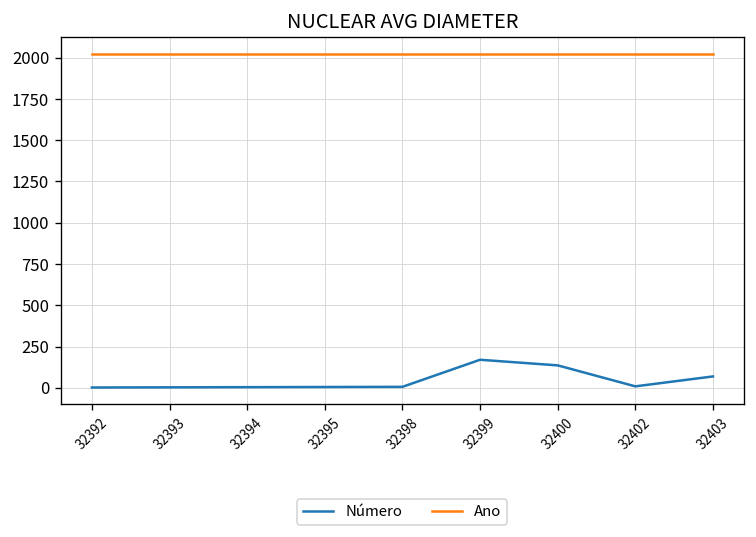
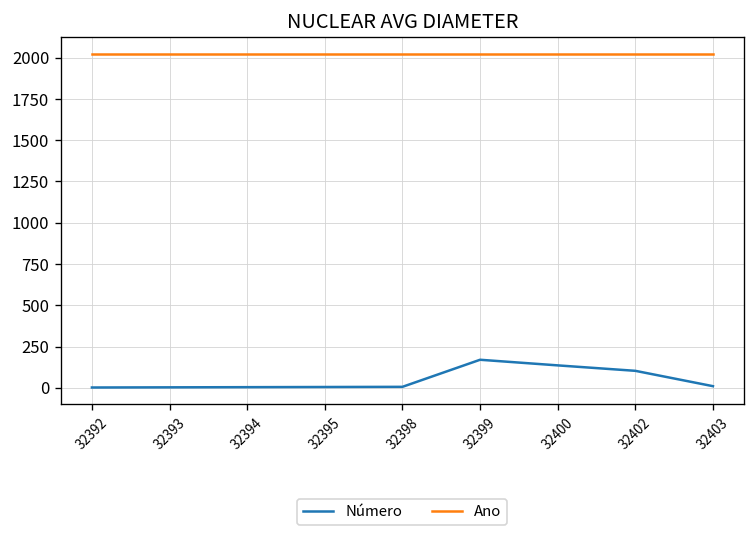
Número, 32402: 10 -> 100
Número, 32403: 70 -> 10
